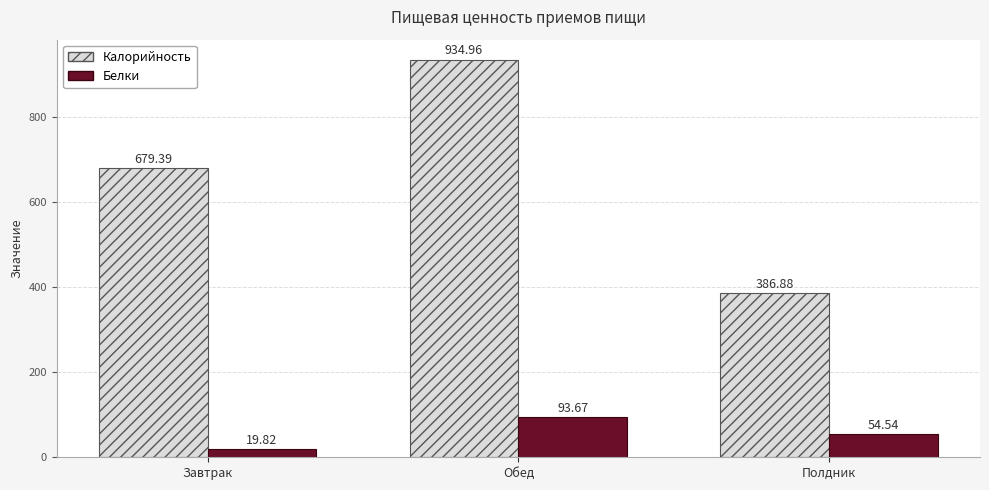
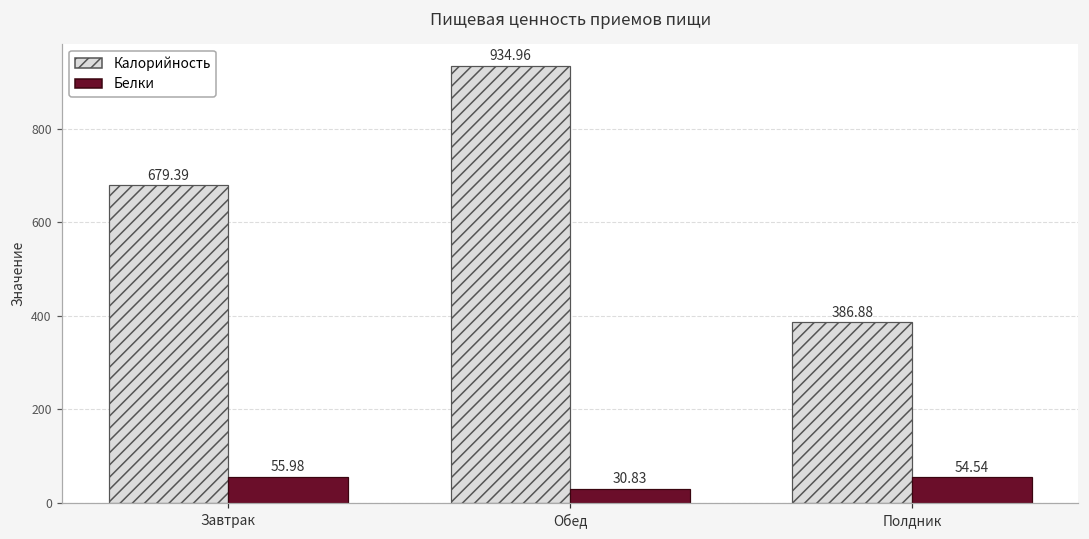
Белки, Завтрак: 19.82 -> 55.98
Белки, Обед: 93.67 -> 30.83
